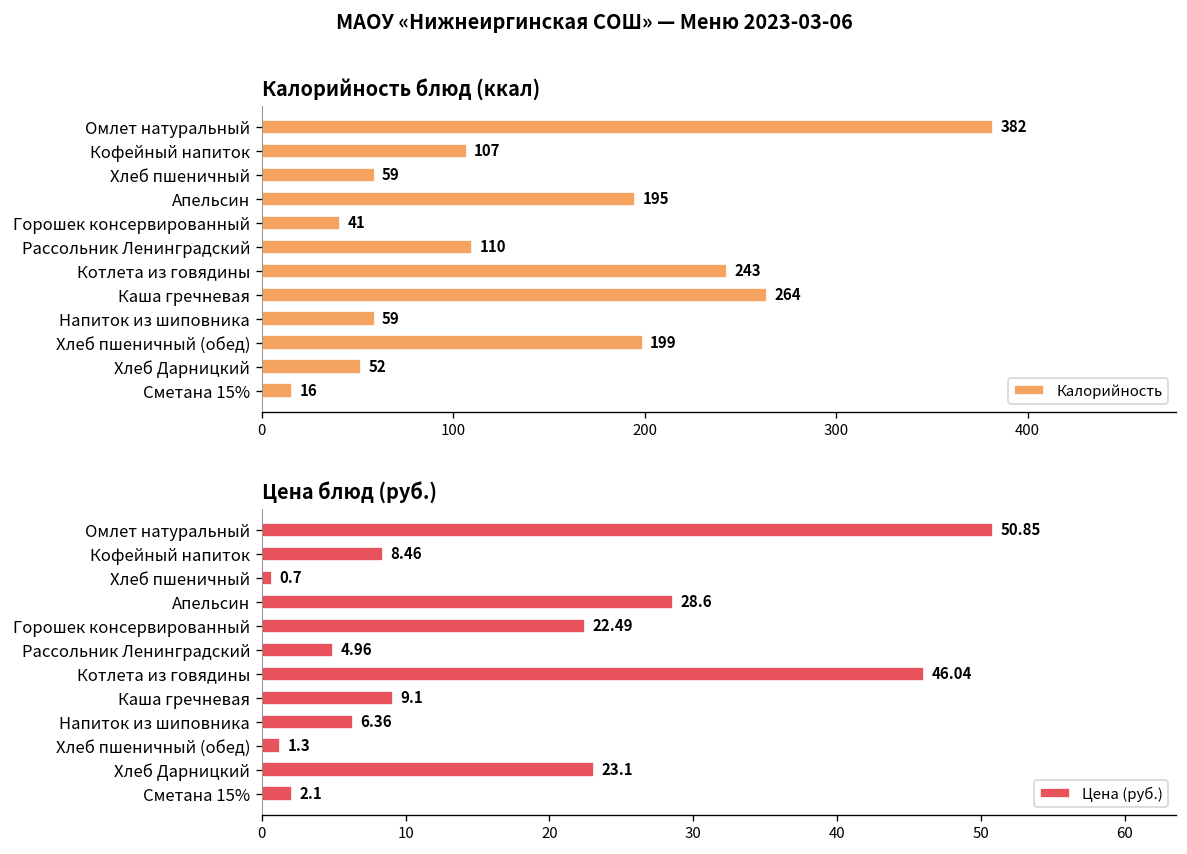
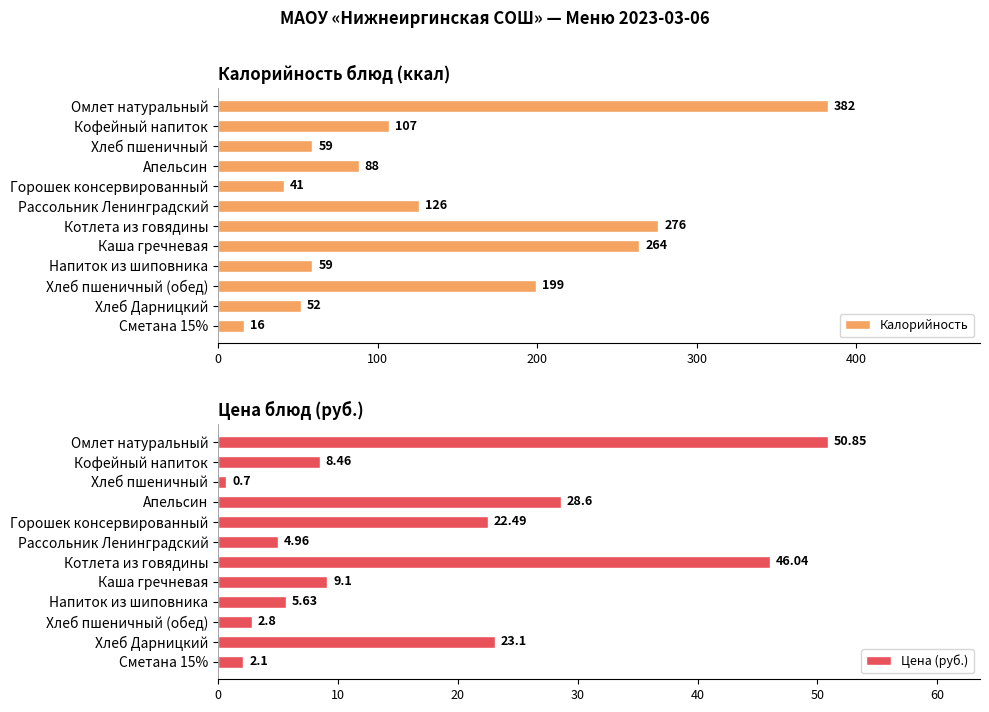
Калорийность блюд (ккал), Апельсин: 195 -> 88
Калорийность блюд (ккал), Рассольник Ленинградский: 110 -> 126
Калорийность блюд (ккал), Котлета из говядины: 243 -> 276
Цена блюд (руб.), Напиток из шиповника: 6.36 -> 5.63
Цена блюд (руб.), Хлеб пшеничный (обед): 1.3 -> 2.8
